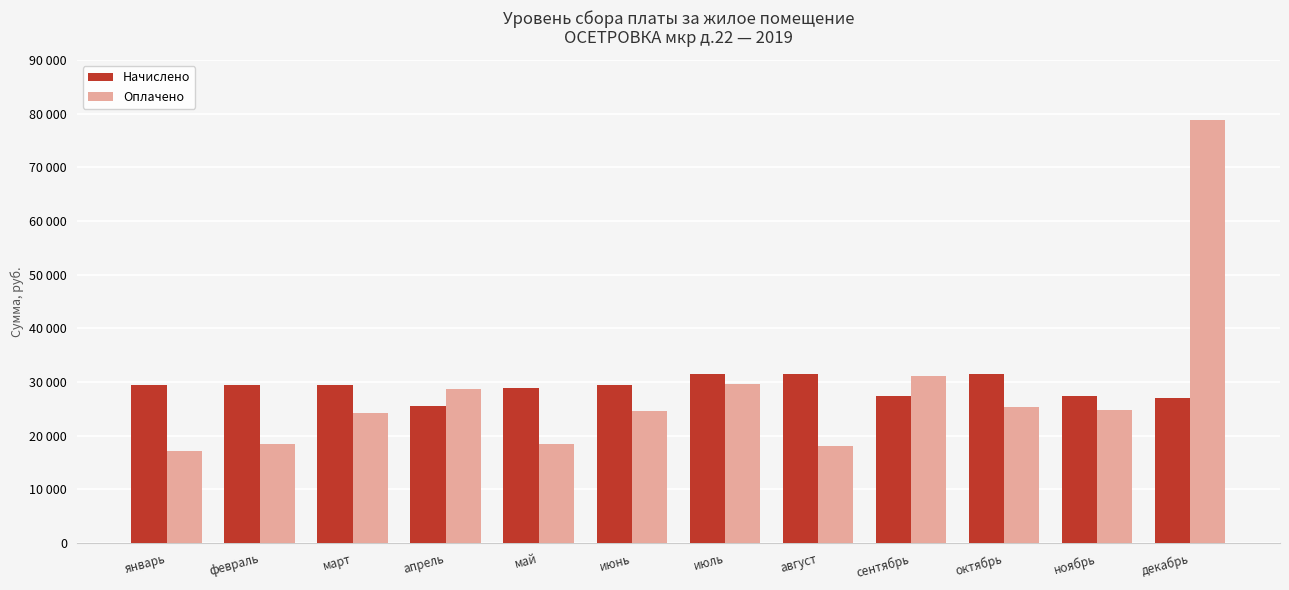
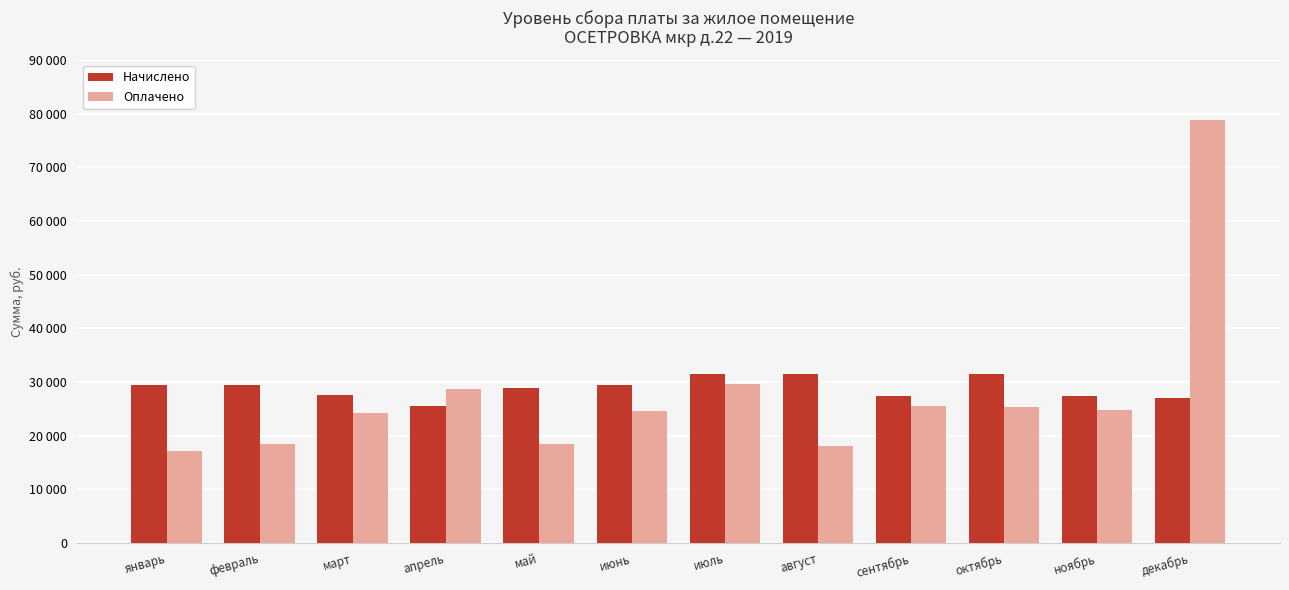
Начислено, март: 29000 -> 28000
Оплачено, сентябрь: 31000 -> 26000
